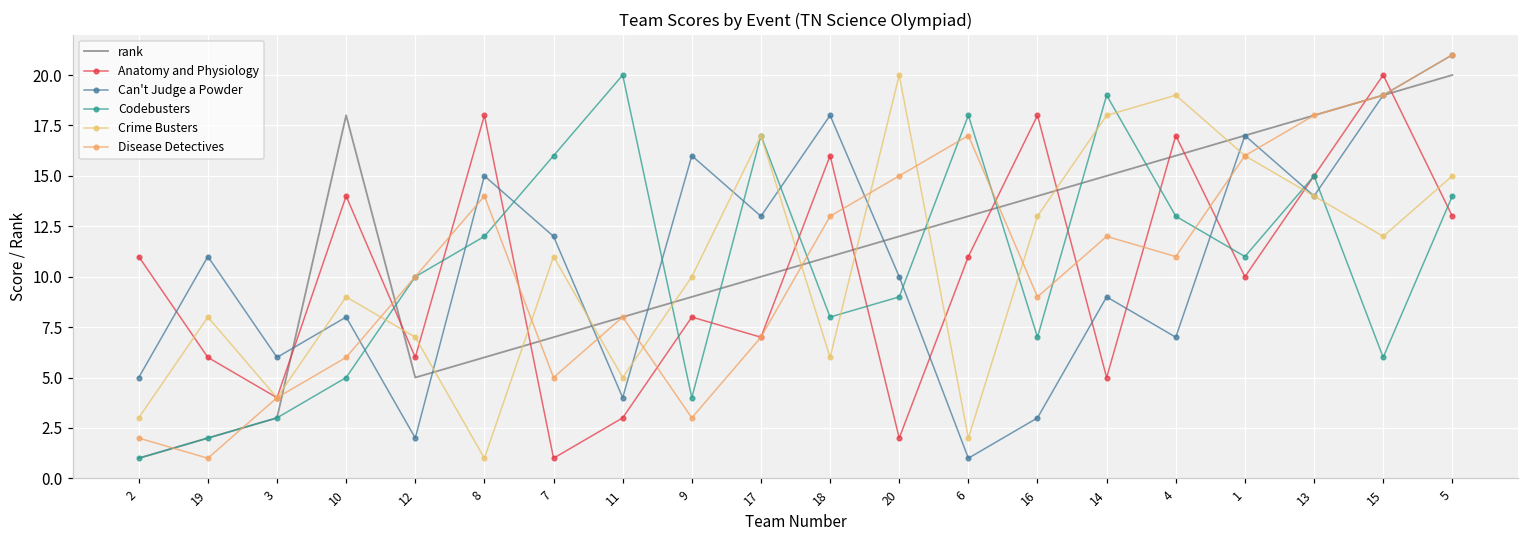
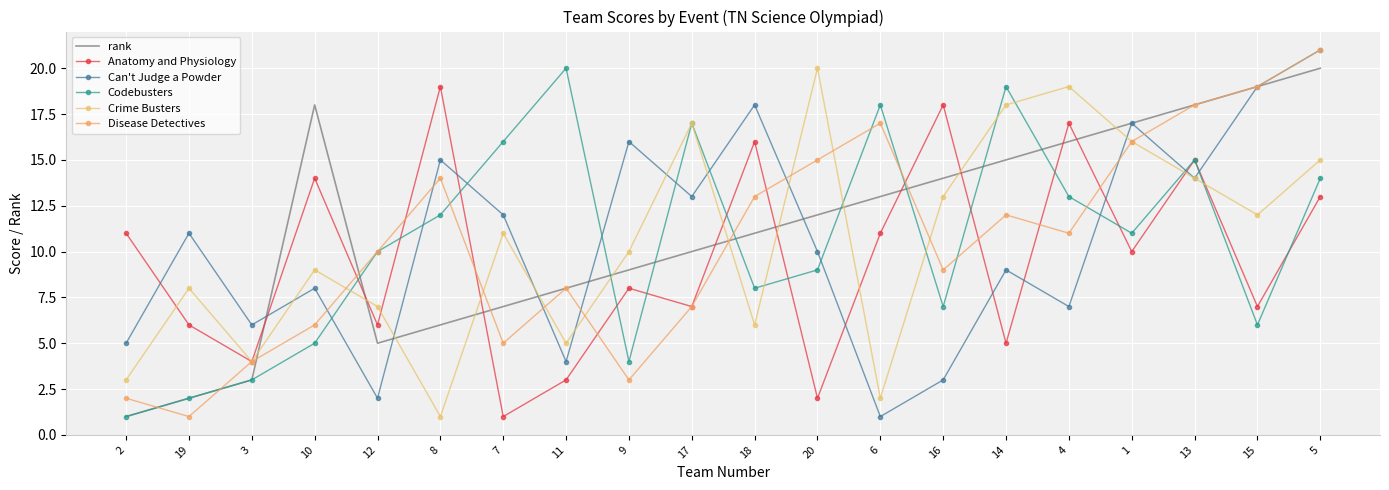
Anatomy and Physiology, 8: 18 -> 19
Anatomy and Physiology, 15: 20 -> 7
